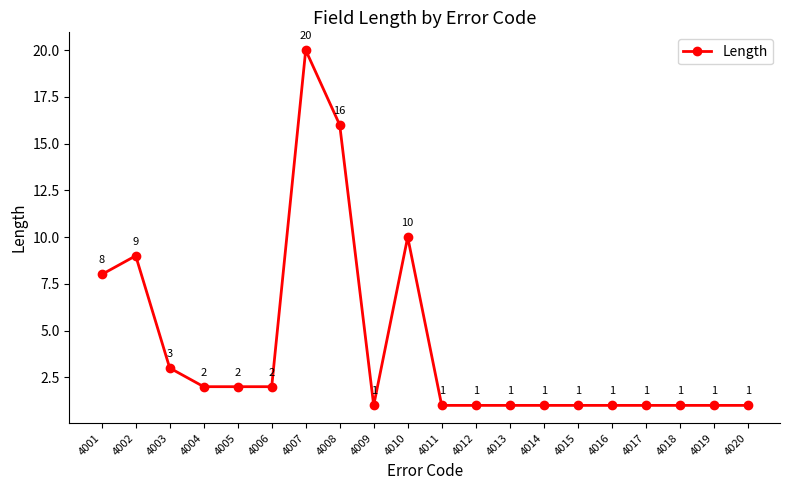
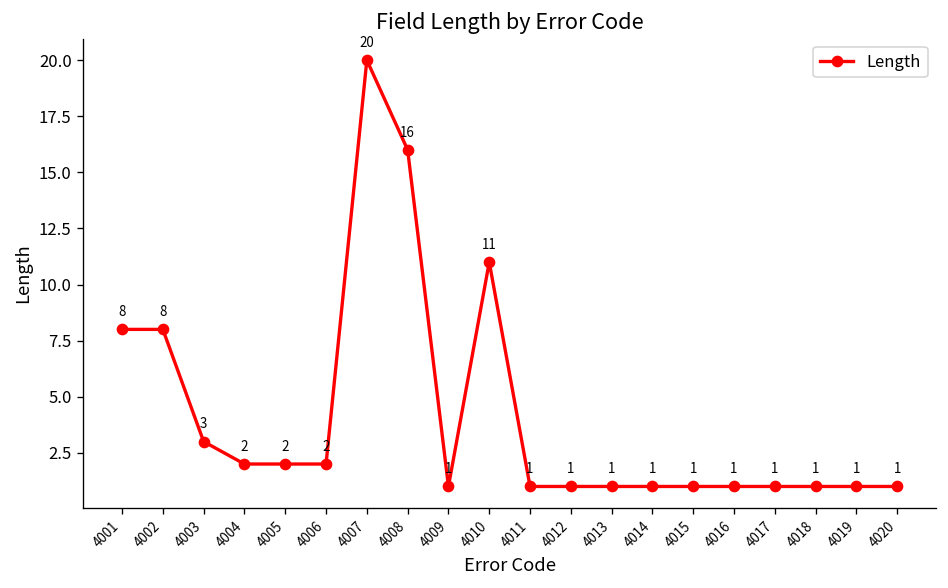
4002: 9 -> 8
4010: 10 -> 11
